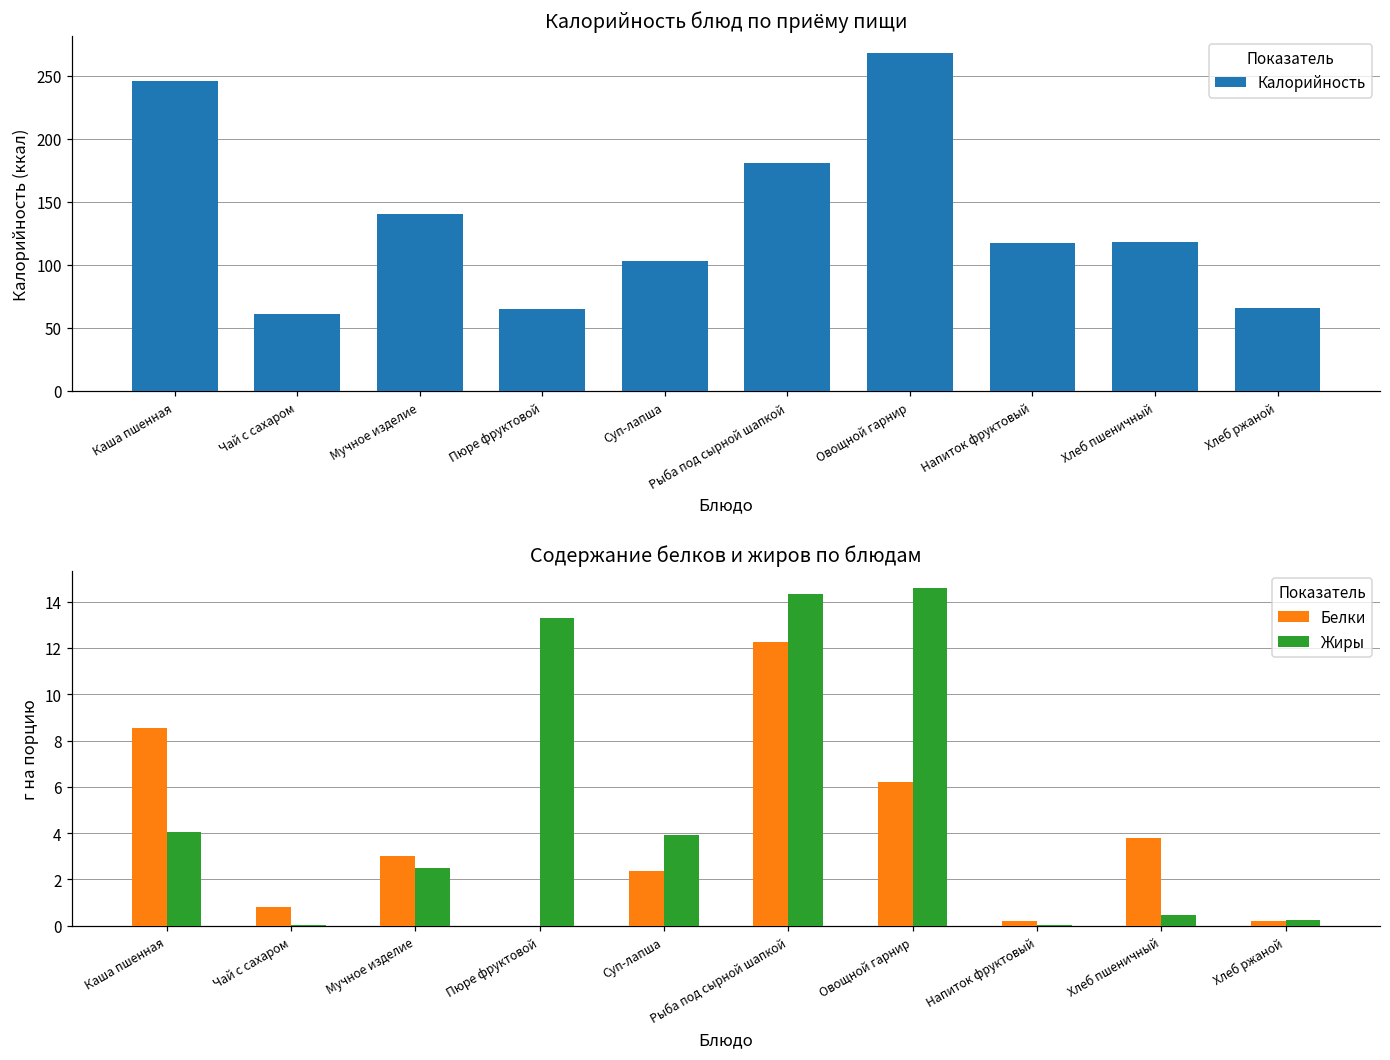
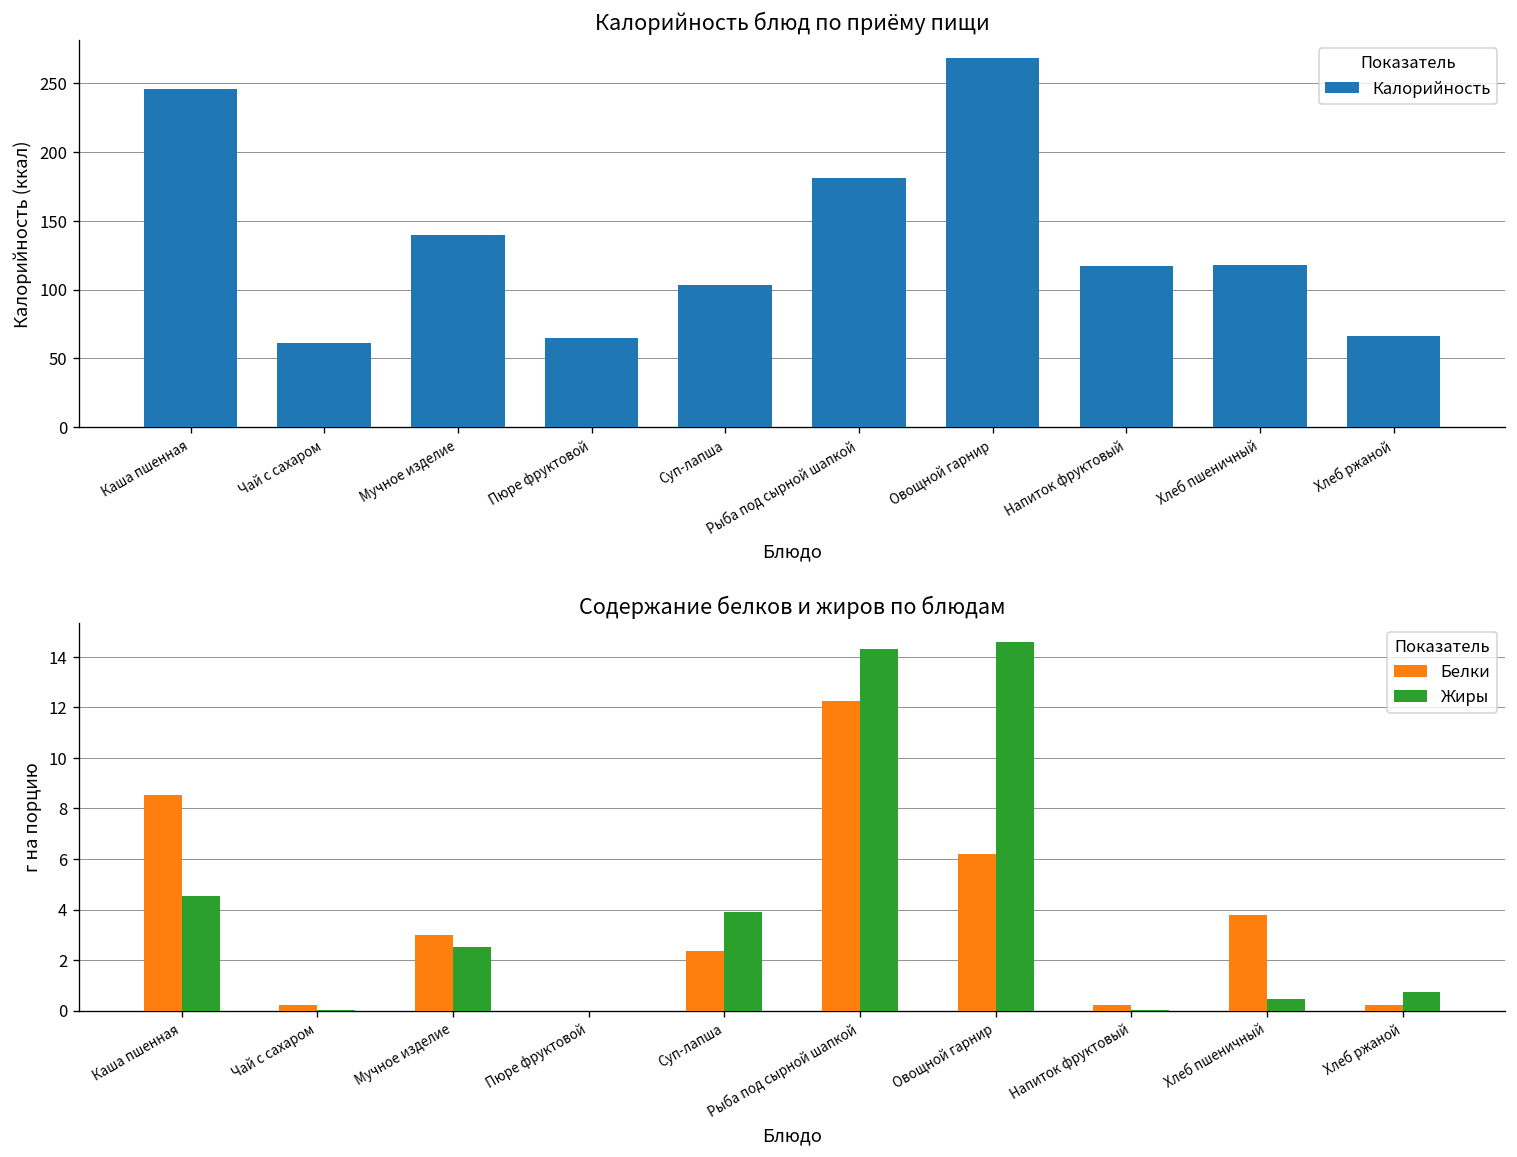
Содержание белков и жиров по блюдам, Жиры, Каша пшенная: 4.0 -> 4.5
Содержание белков и жиров по блюдам, Белки, Чай с сахаром: 0.8 -> 0.2
Содержание белков и жиров по блюдам, Жиры, Пюре фруктовой: 13.3 -> 0.0
Содержание белков и жиров по блюдам, Жиры, Хлеб ржаной: 0.3 -> 0.8
